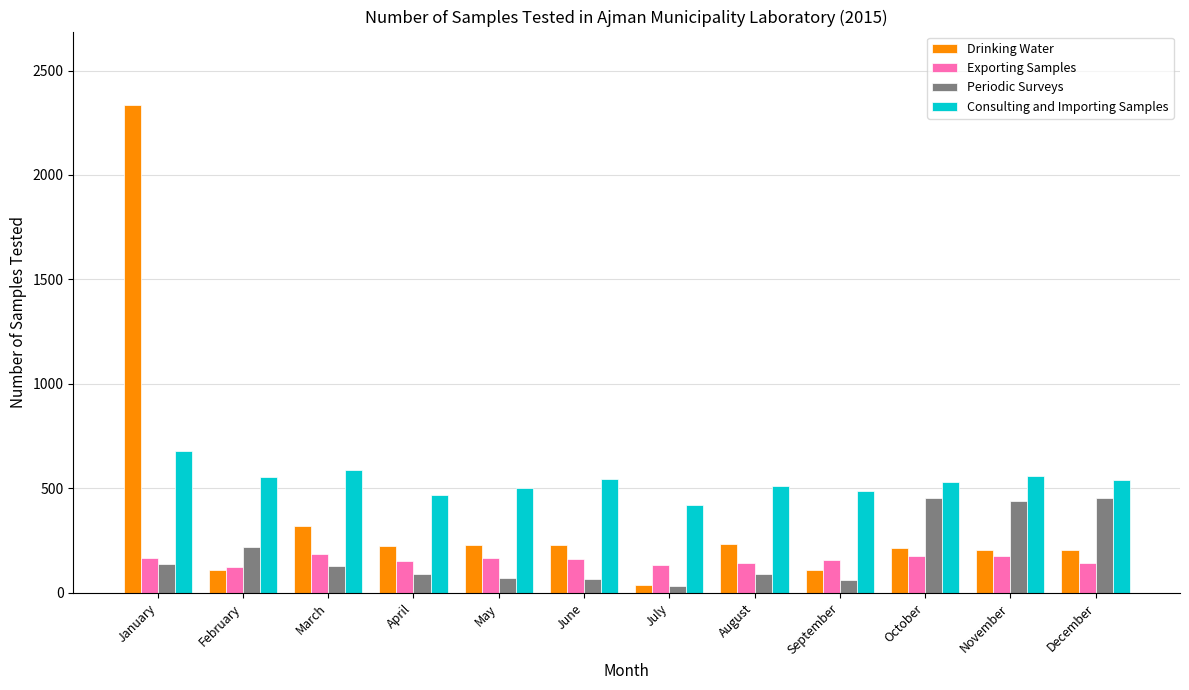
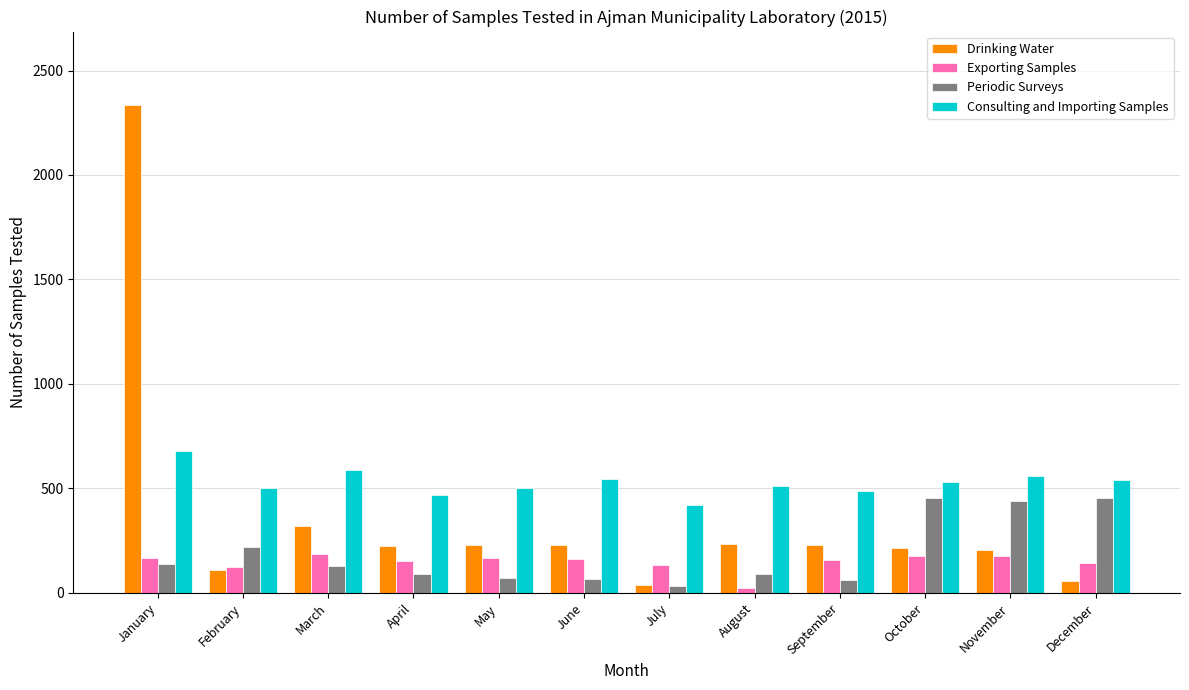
Consulting and Importing Samples, February: 550 -> 500
Exporting Samples, August: 140 -> 20
Drinking Water, September: 110 -> 230
Drinking Water, December: 210 -> 60
